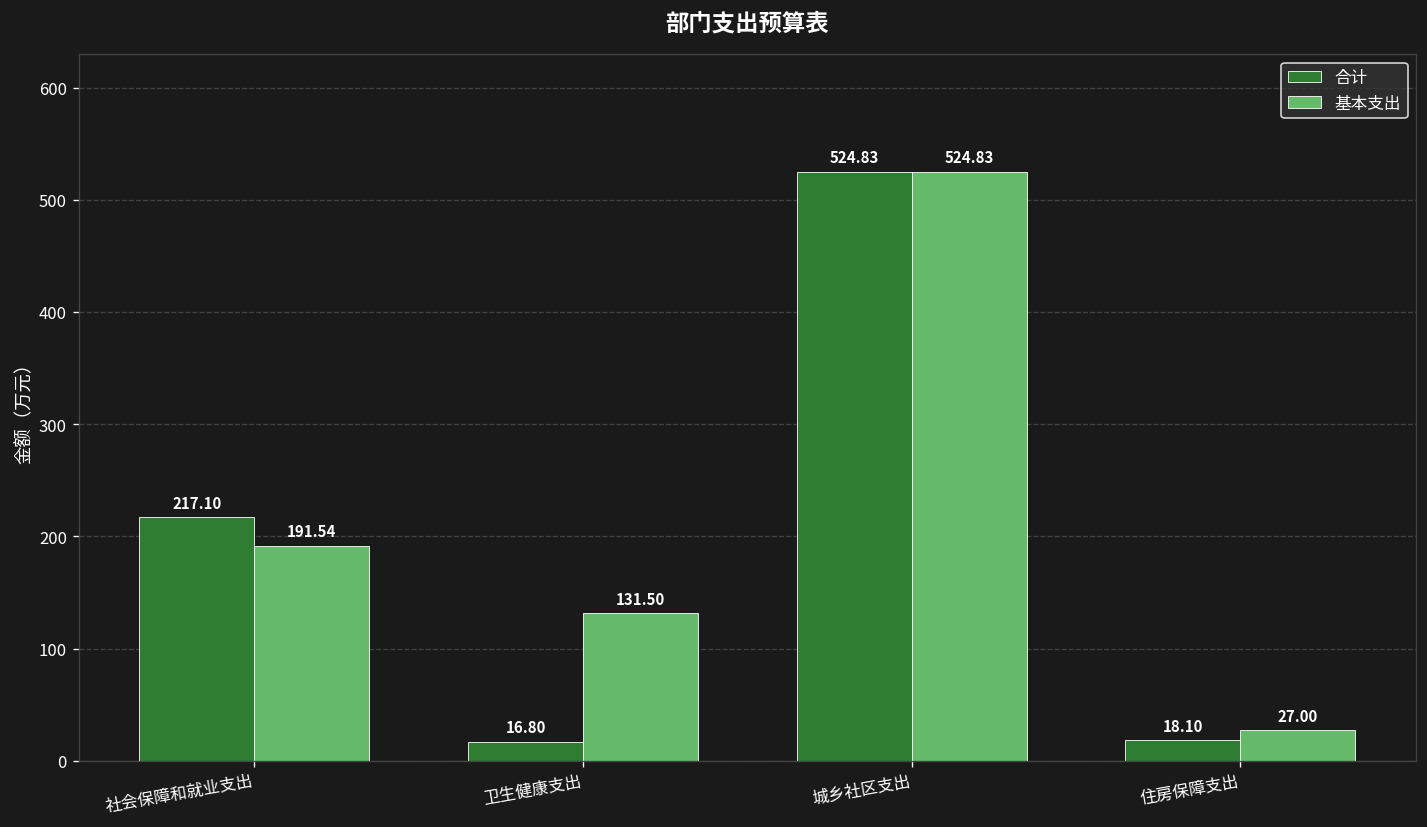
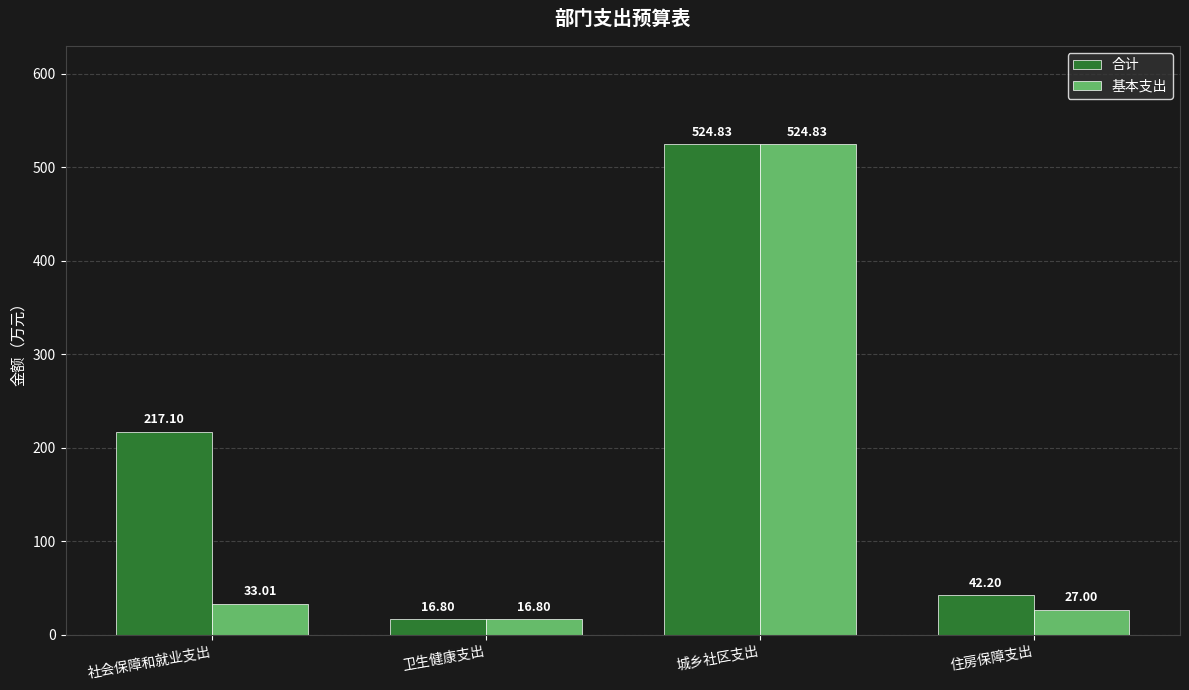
基本支出, 社会保障和就业支出: 191.54 -> 33.01
基本支出, 卫生健康支出: 131.50 -> 16.80
合计, 住房保障支出: 18.10 -> 42.20
